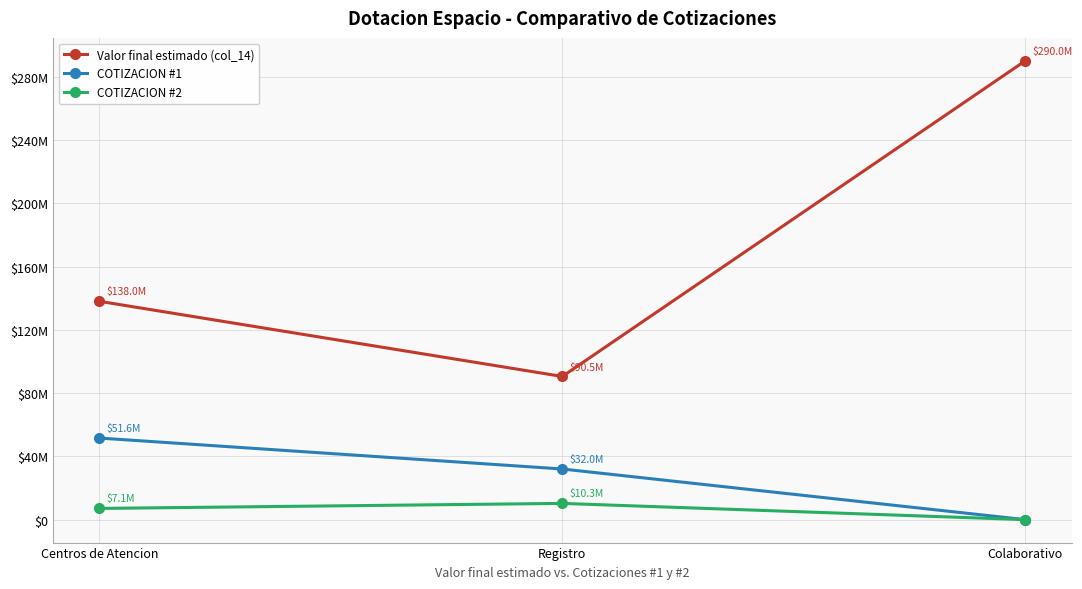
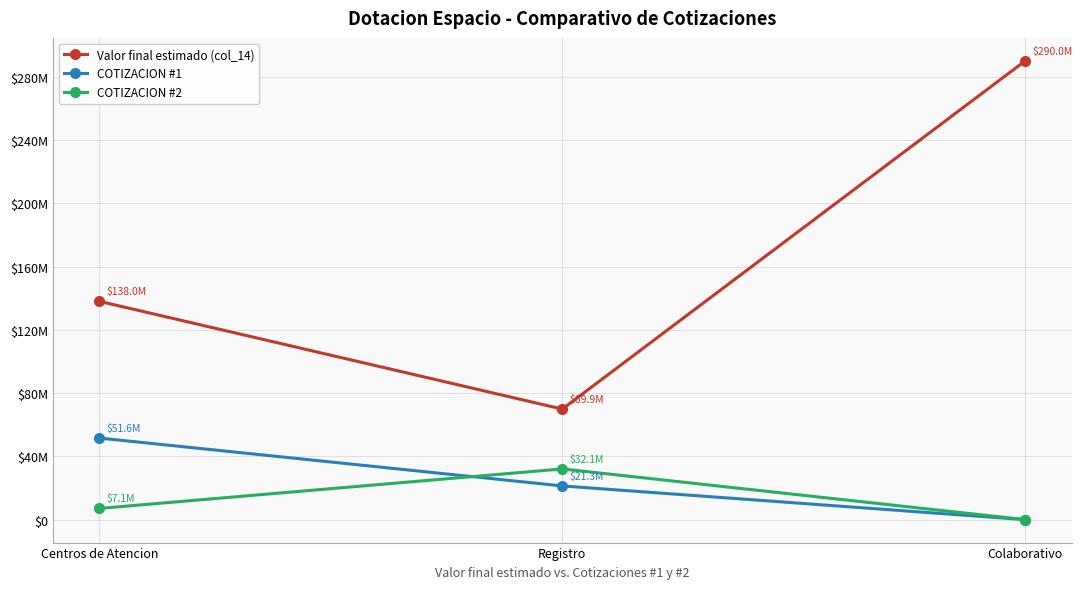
Valor final estimado (col_14), Registro: $90.5M -> $69.9M
COTIZACION #1, Registro: $32.0M -> $21.3M
COTIZACION #2, Registro: $10.3M -> $32.1M
